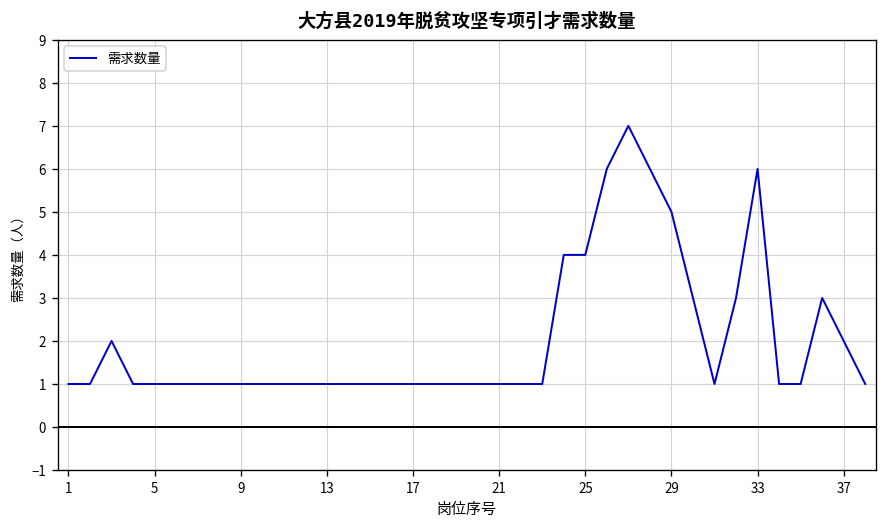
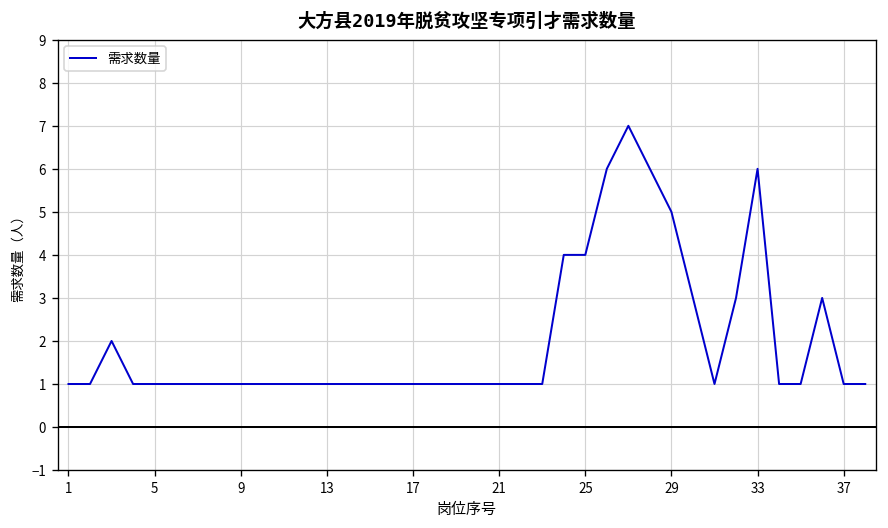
37: 2 -> 1
